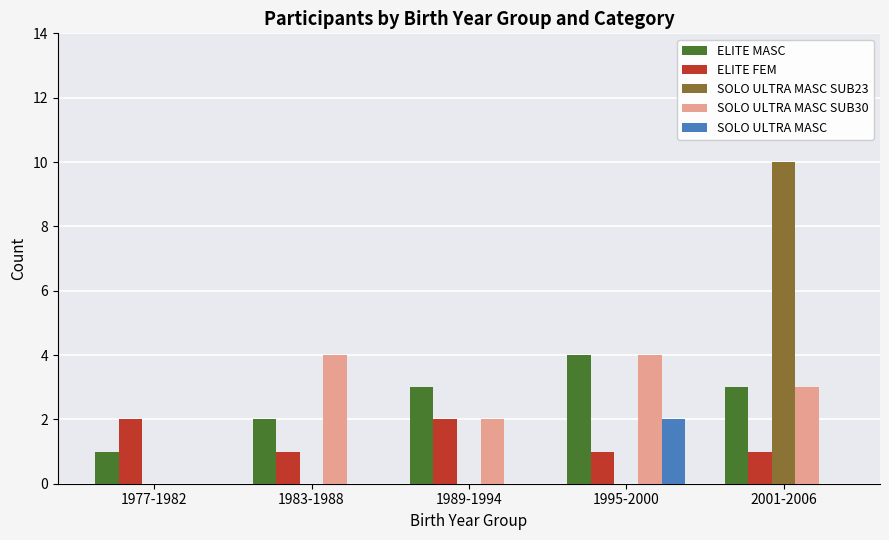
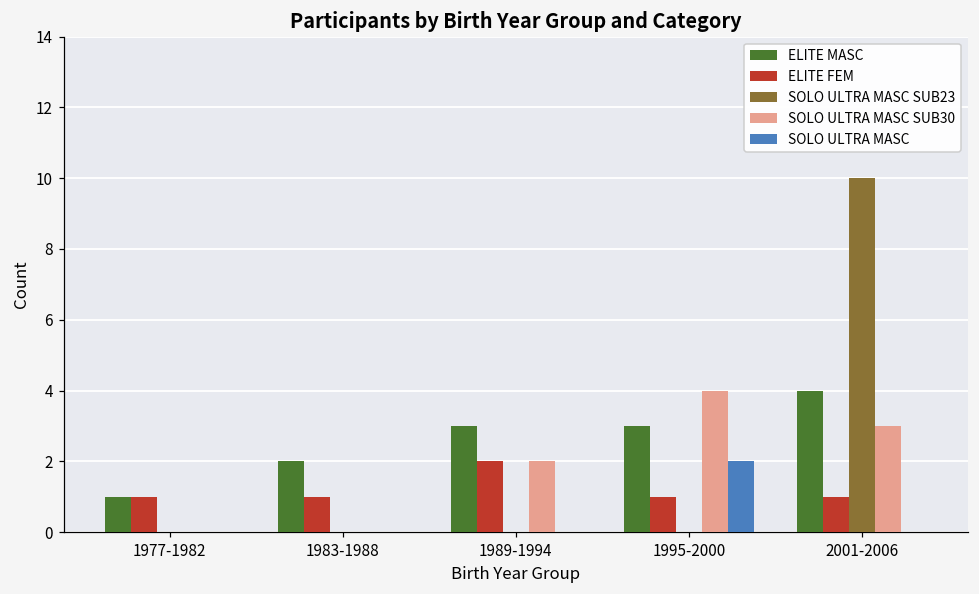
ELITE FEM, 1977-1982: 2 -> 1
SOLO ULTRA MASC SUB30, 1983-1988: 4 -> 0
ELITE MASC, 1995-2000: 4 -> 3
ELITE MASC, 2001-2006: 3 -> 4
